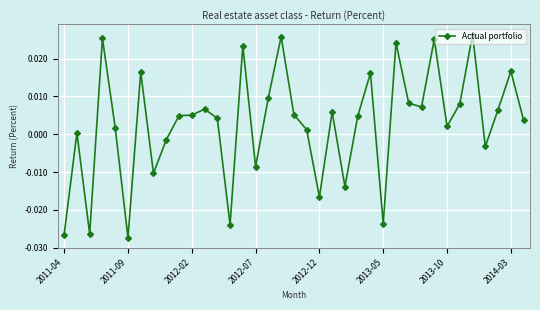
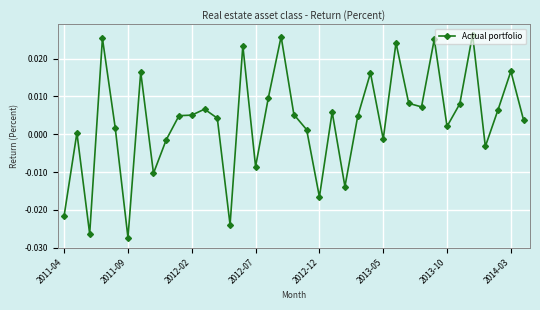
2011-04: -0.027 -> -0.022
2013-05: -0.024 -> -0.001
